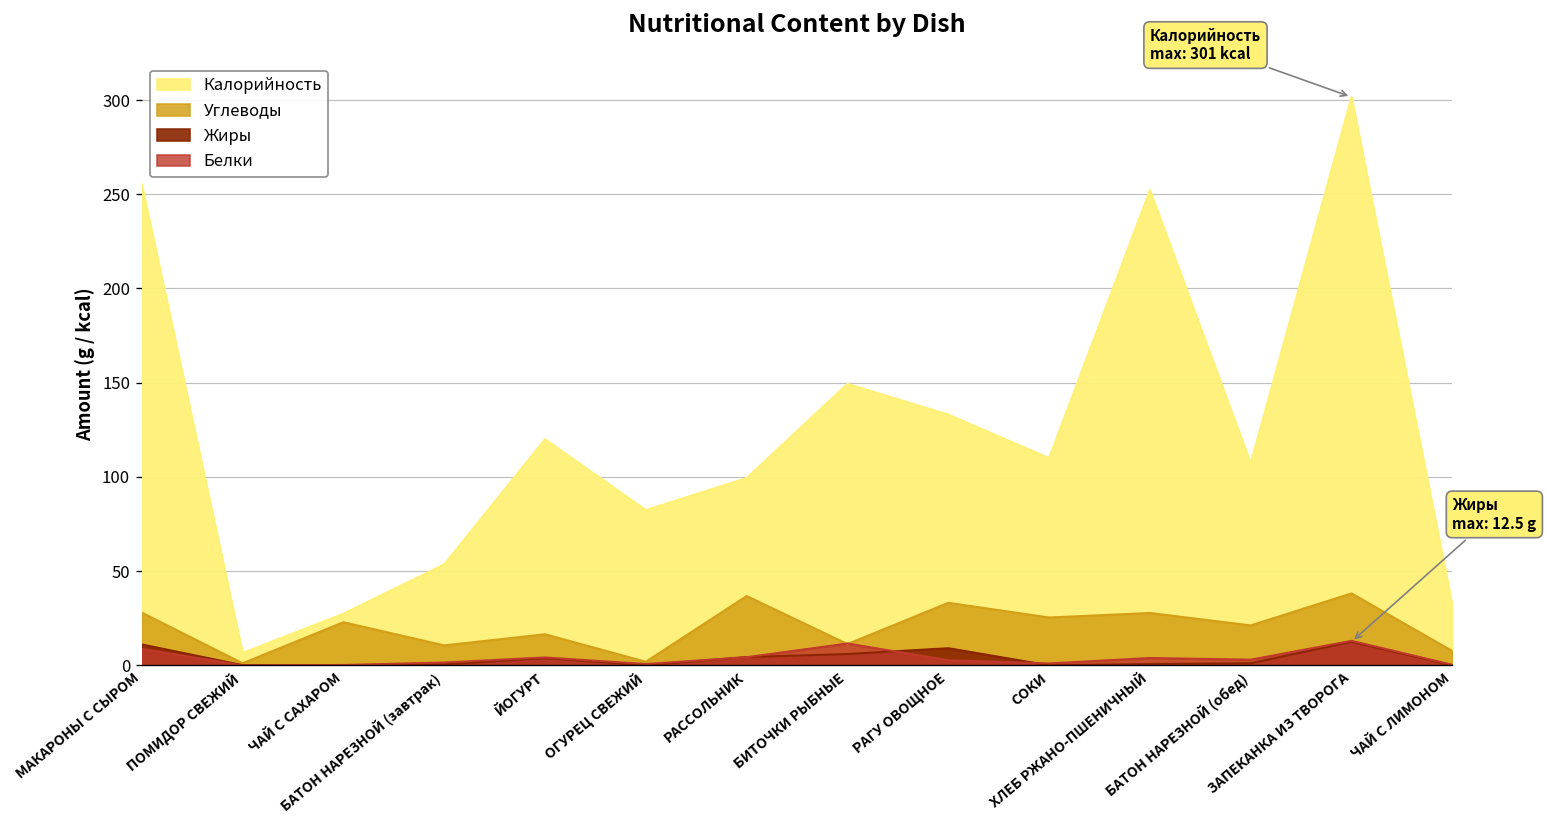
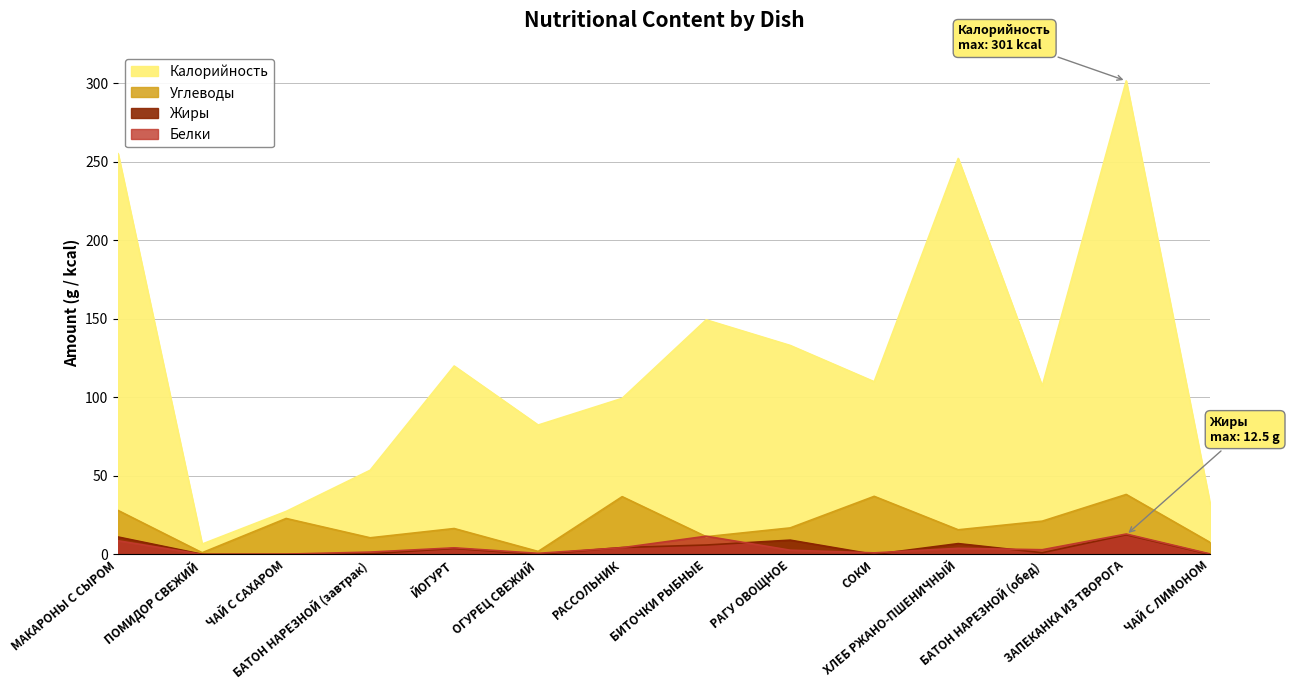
Углеводы, РАГУ ОВОЩНОЕ: 33 -> 17
Углеводы, СОКИ: 25 -> 37
Углеводы, ХЛЕБ РЖАНО-ПШЕНИЧНЫЙ: 28 -> 16
Жиры, ХЛЕБ РЖАНО-ПШЕНИЧНЫЙ: 1 -> 7
